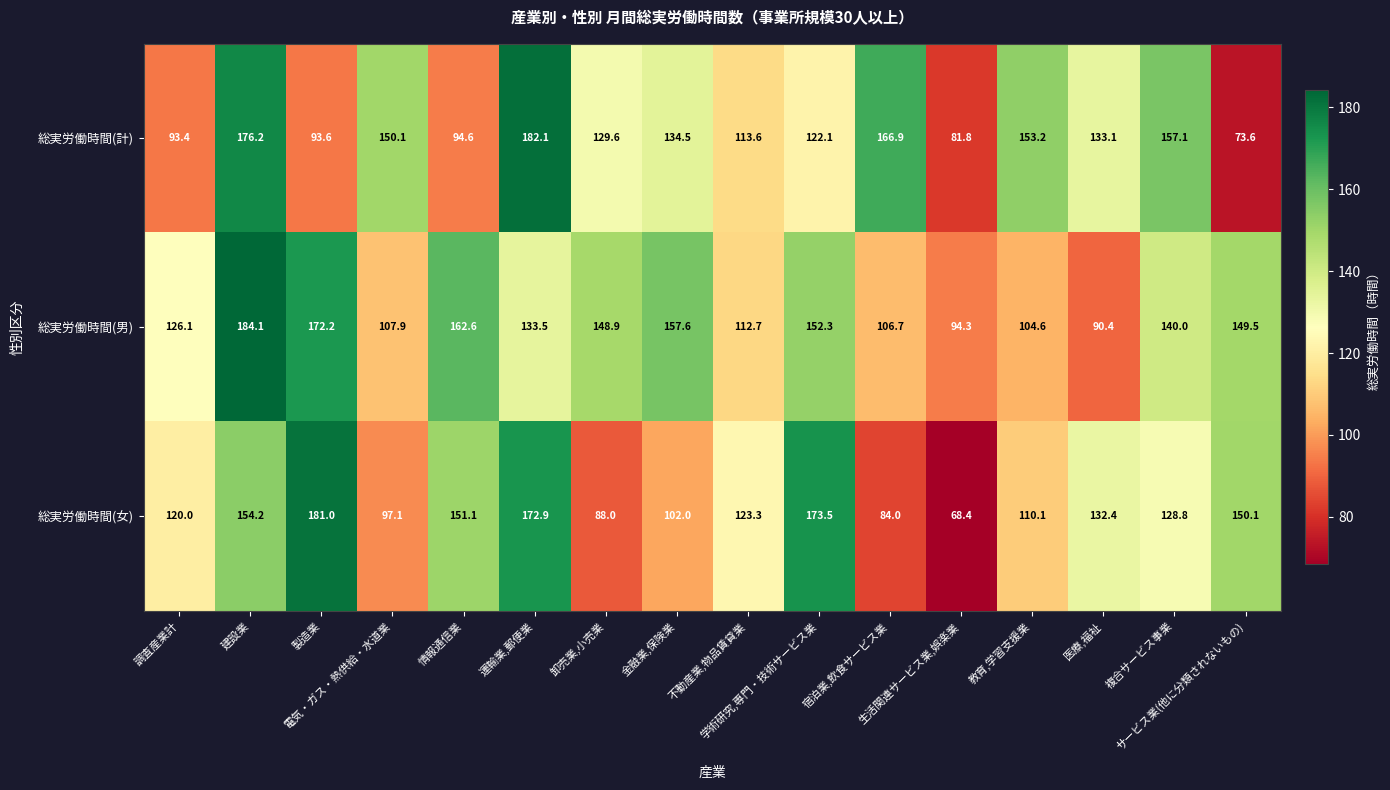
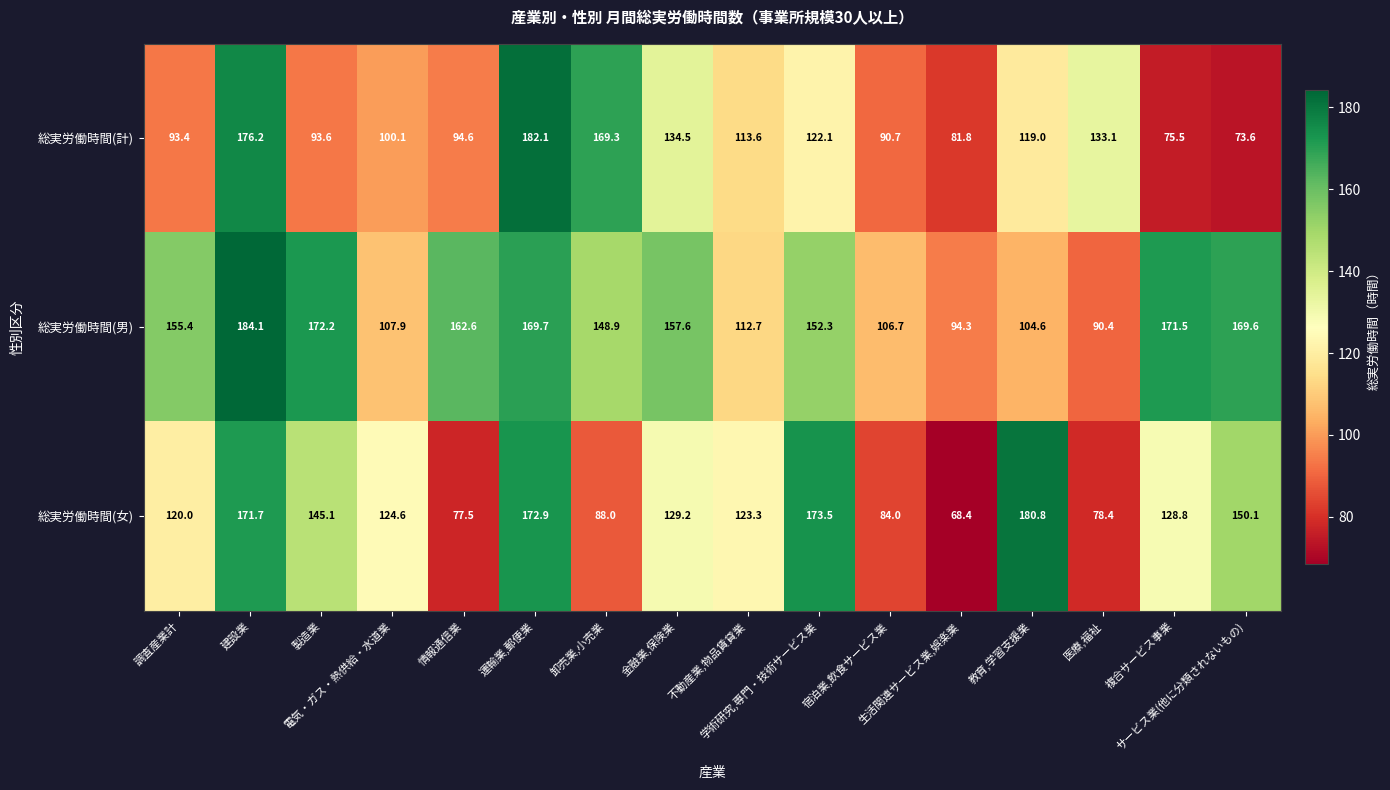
総実労働時間(計), 電気・ガス・熱供給・水道業: 150.1 -> 100.1
総実労働時間(計), 卸売業,小売業: 129.6 -> 169.3
総実労働時間(計), 宿泊業,飲食サービス業: 166.9 -> 90.7
総実労働時間(計), 教育,学習支援業: 153.2 -> 119.0
総実労働時間(計), 複合サービス事業: 157.1 -> 75.5
総実労働時間(男), 調査産業計: 126.1 -> 155.4
総実労働時間(男), 運輸業,郵便業: 133.5 -> 169.7
総実労働時間(男), 複合サービス事業: 140.0 -> 171.5
総実労働時間(男), サービス業(他に分類されないもの): 149.5 -> 169.6
総実労働時間(女), 建設業: 154.2 -> 171.7
総実労働時間(女), 製造業: 181.0 -> 145.1
総実労働時間(女), 電気・ガス・熱供給・水道業: 97.1 -> 124.6
総実労働時間(女), 情報通信業: 151.1 -> 77.5
総実労働時間(女), 金融業,保険業: 102.0 -> 129.2
総実労働時間(女), 教育,学習支援業: 110.1 -> 180.8
総実労働時間(女), 医療,福祉: 132.4 -> 78.4
